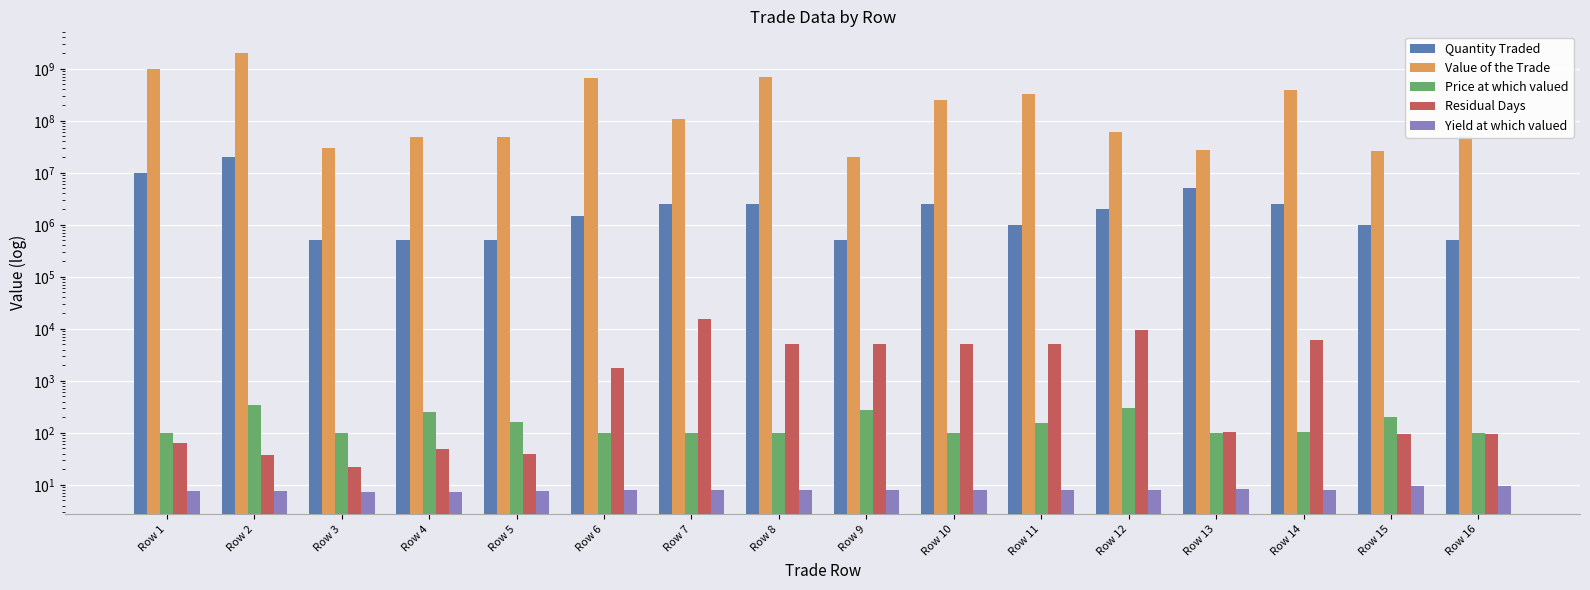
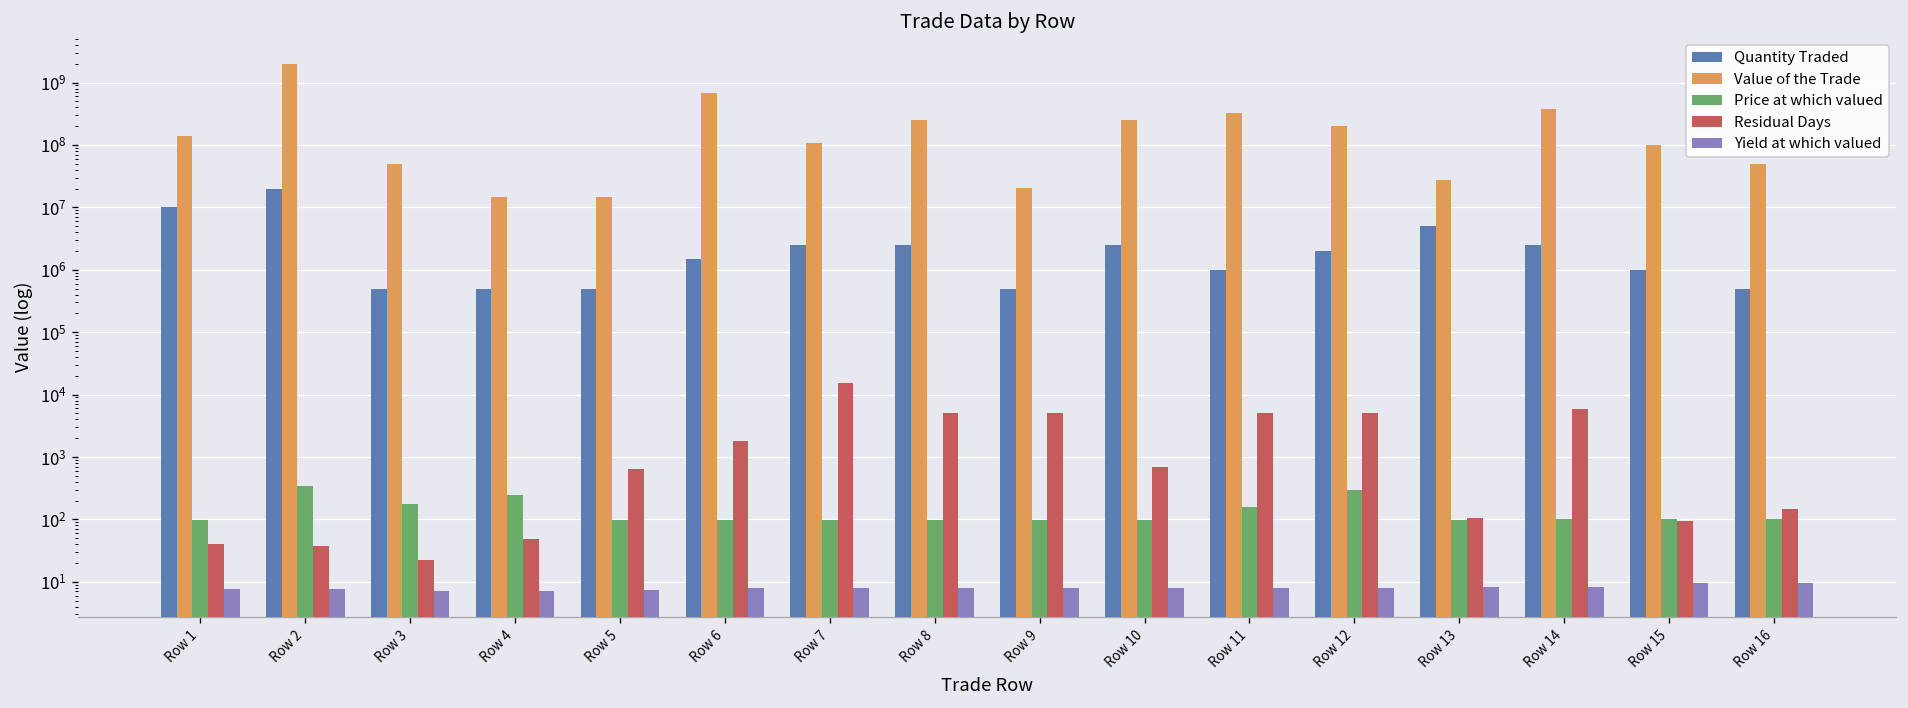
Value of the Trade, Row 1: 1000000000 -> 140000000
Residual Days, Row 1: 60 -> 40
Value of the Trade, Row 3: 30000000 -> 50000000
Price at which valued, Row 3: 100 -> 170
Value of the Trade, Row 4: 50000000 -> 15000000
Value of the Trade, Row 5: 50000000 -> 14000000
Price at which valued, Row 5: 160 -> 100
Residual Days, Row 5: 40 -> 600
Value of the Trade, Row 8: 700000000 -> 200000000
Price at which valued, Row 9: 300 -> 100
Residual Days, Row 10: 5000 -> 700
Value of the Trade, Row 12: 60000000 -> 200000000
Residual Days, Row 12: 10000 -> 5000
Value of the Trade, Row 15: 30000000 -> 100000000
Price at which valued, Row 15: 200 -> 100
Residual Days, Row 16: 90 -> 150
